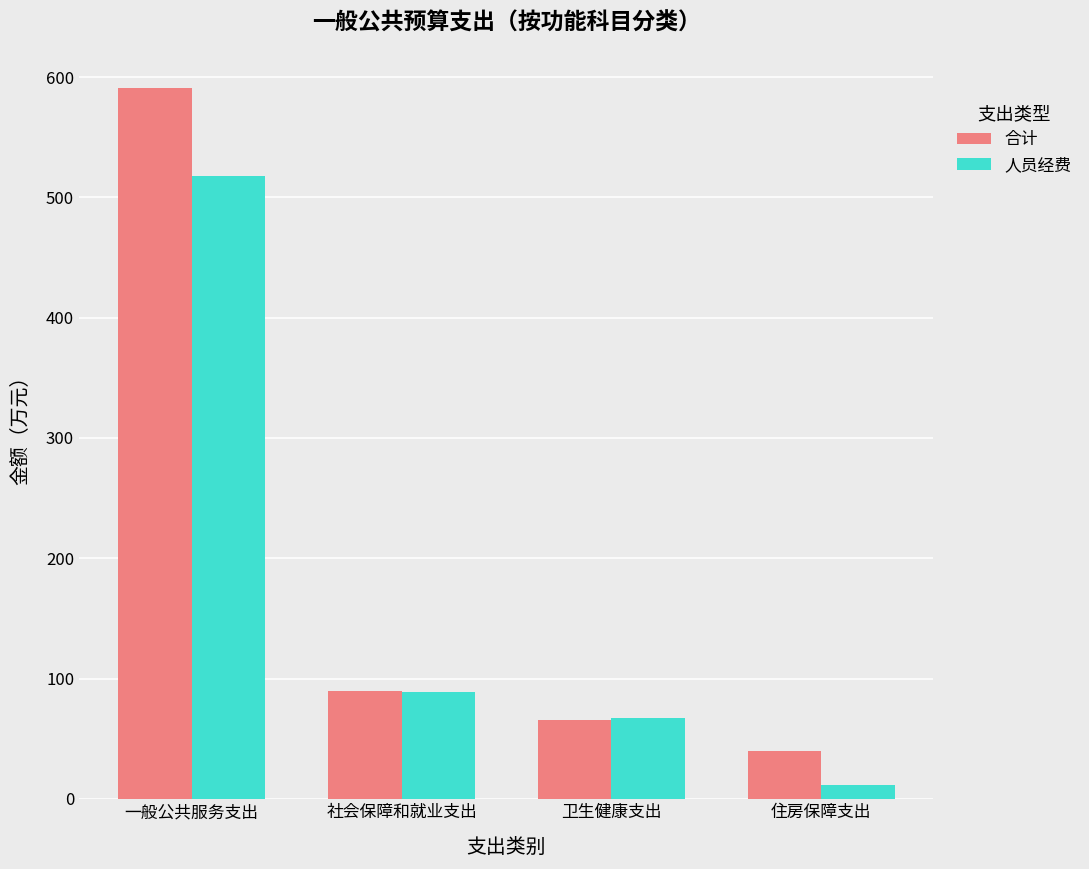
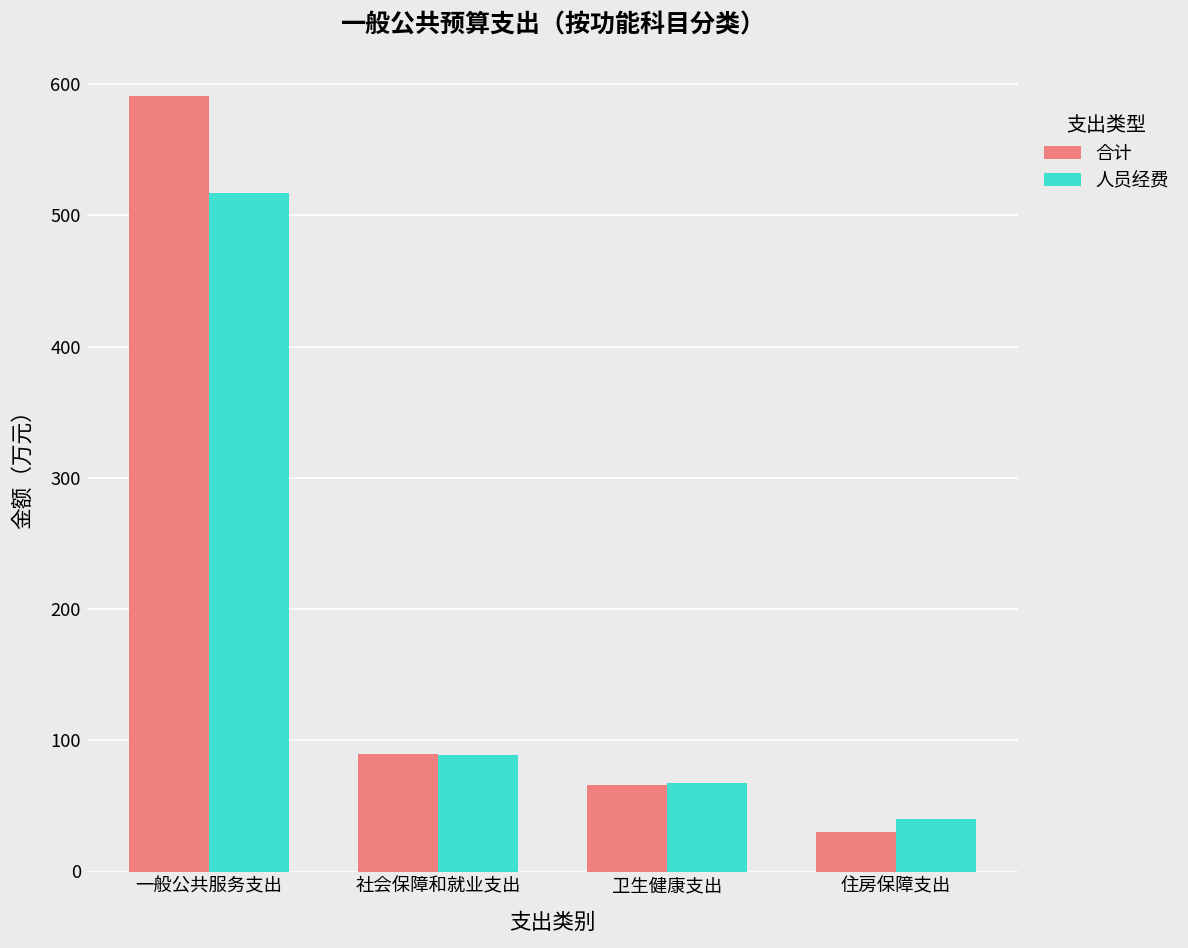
合计, 住房保障支出: 40 -> 30
人员经费, 住房保障支出: 12 -> 40
